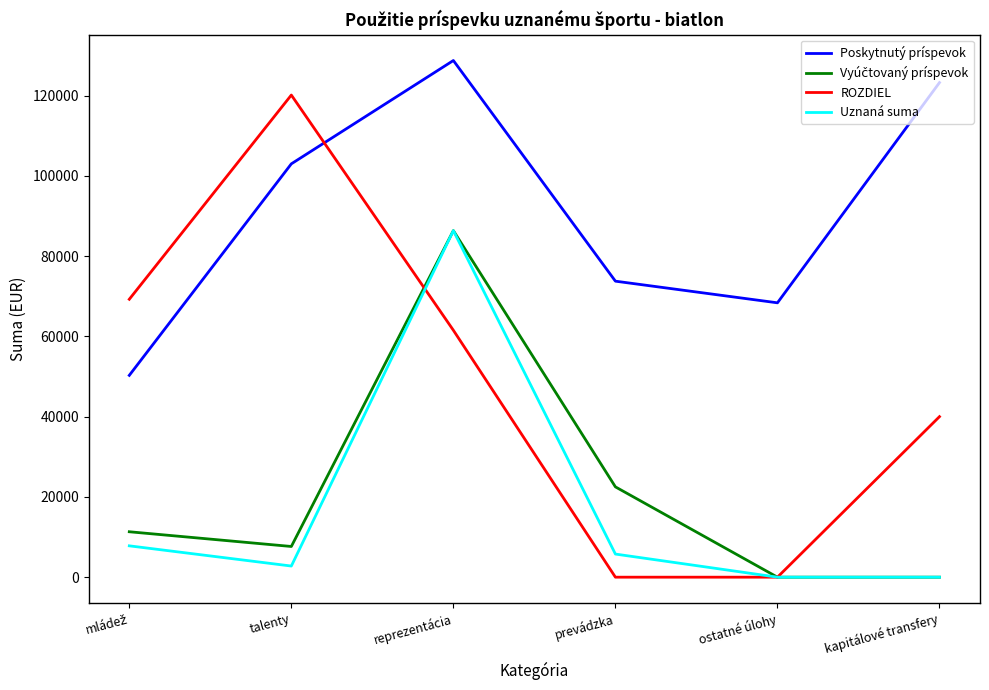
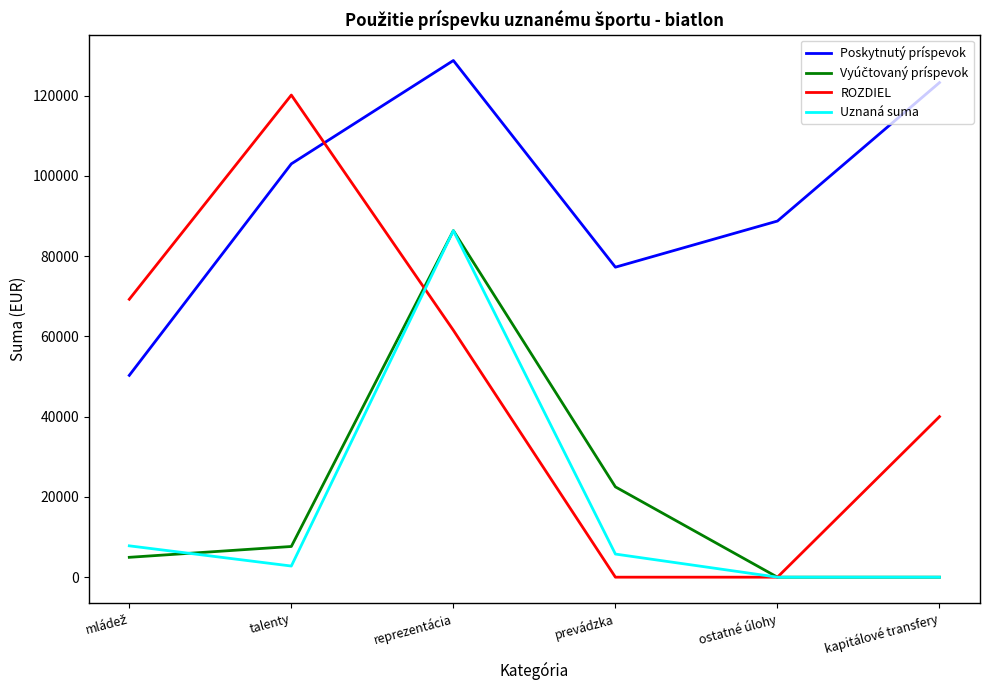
Vyúčtovaný príspevok, mládež: 11000 -> 5000
Poskytnutý príspevok, prevádzka: 74000 -> 77000
Poskytnutý príspevok, ostatné úlohy: 68000 -> 89000
